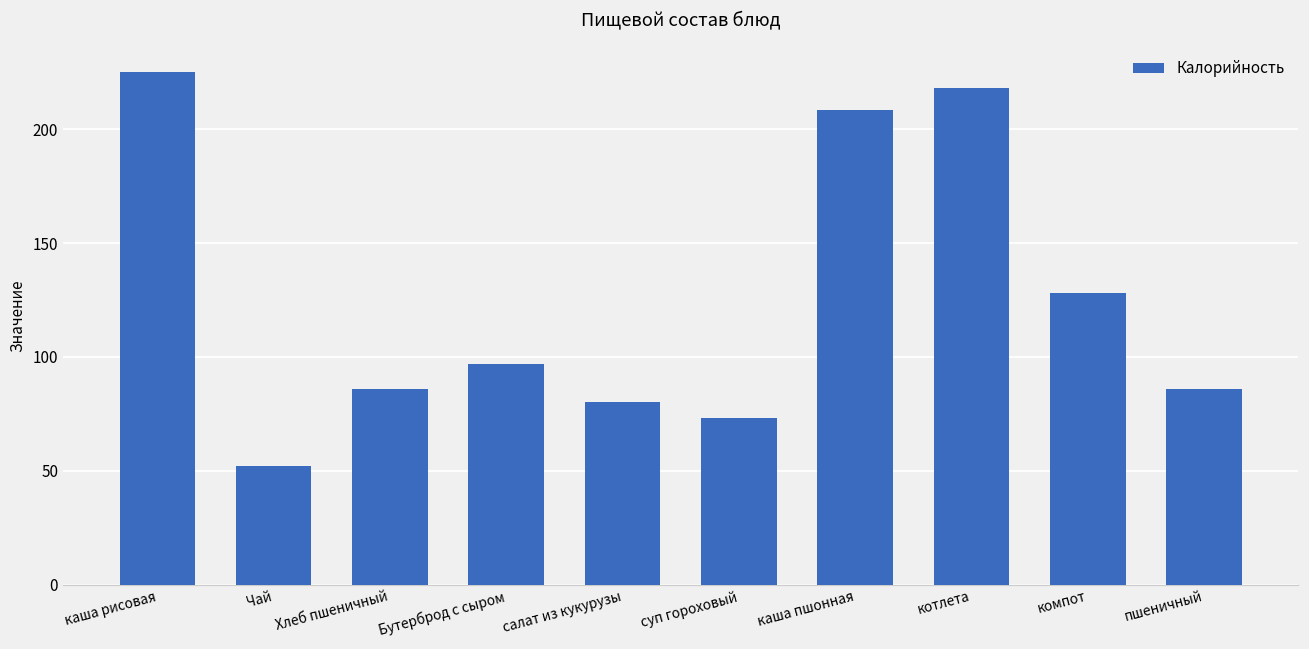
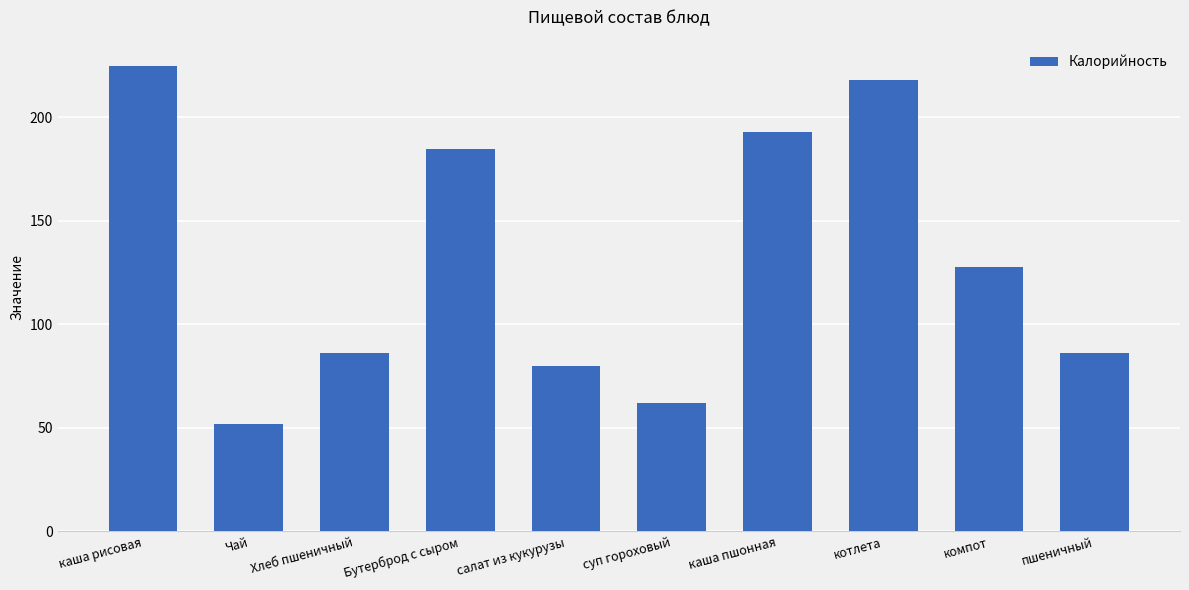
Бутерброд с сыром: 97 -> 185
суп гороховый: 73 -> 62
каша пшонная: 208 -> 193
